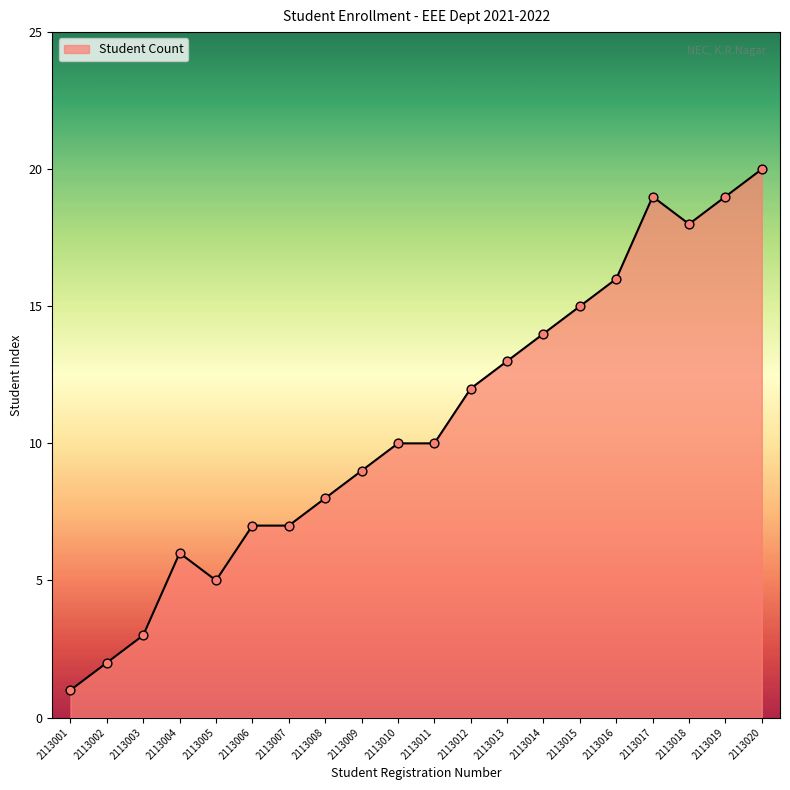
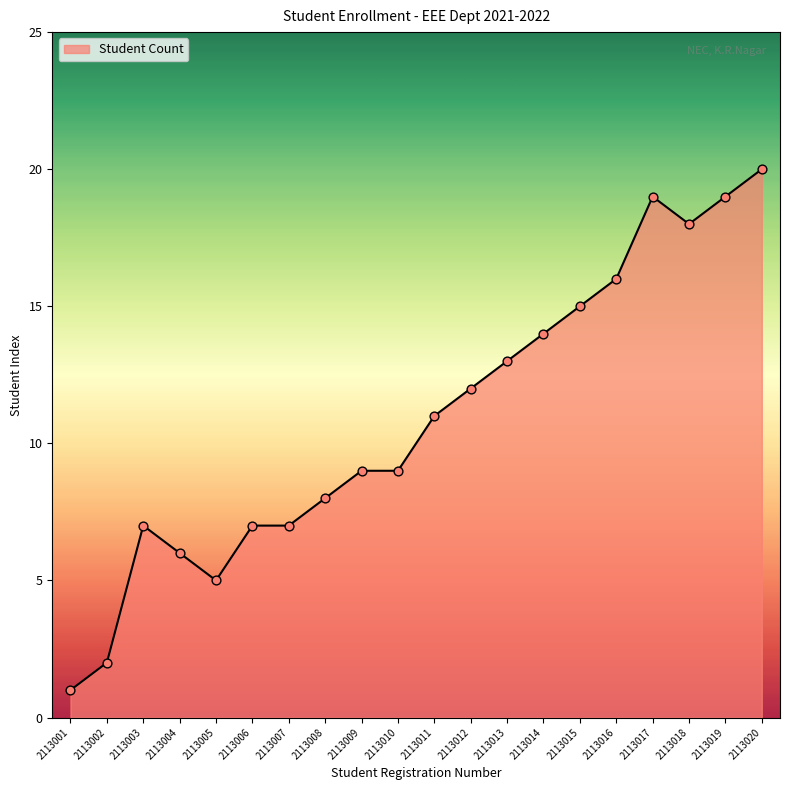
2113003: 3 -> 7
2113010: 10 -> 9
2113011: 10 -> 11
